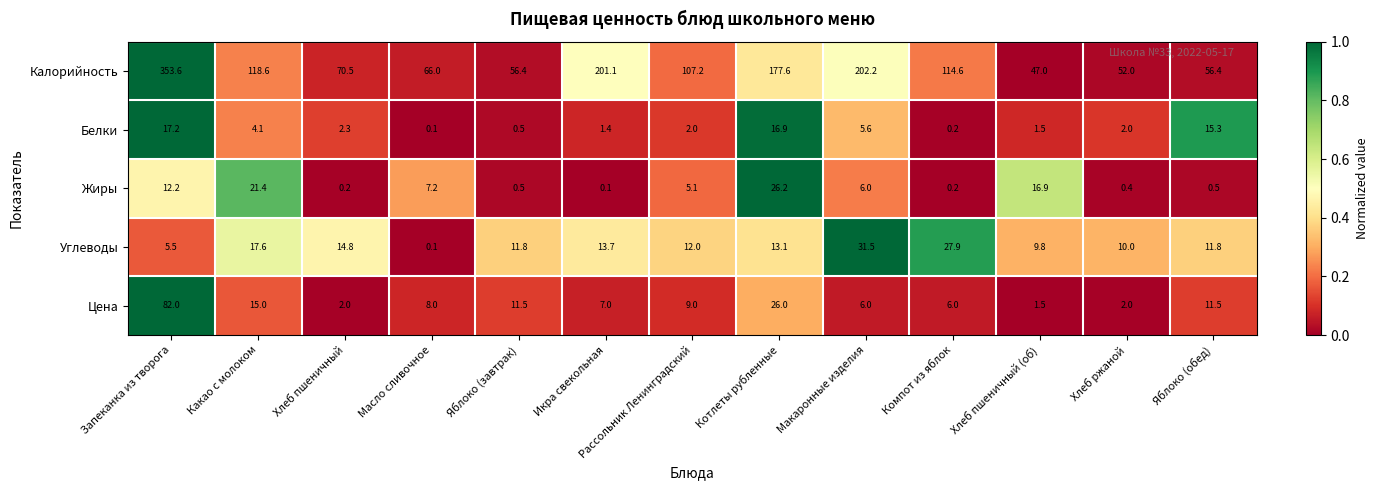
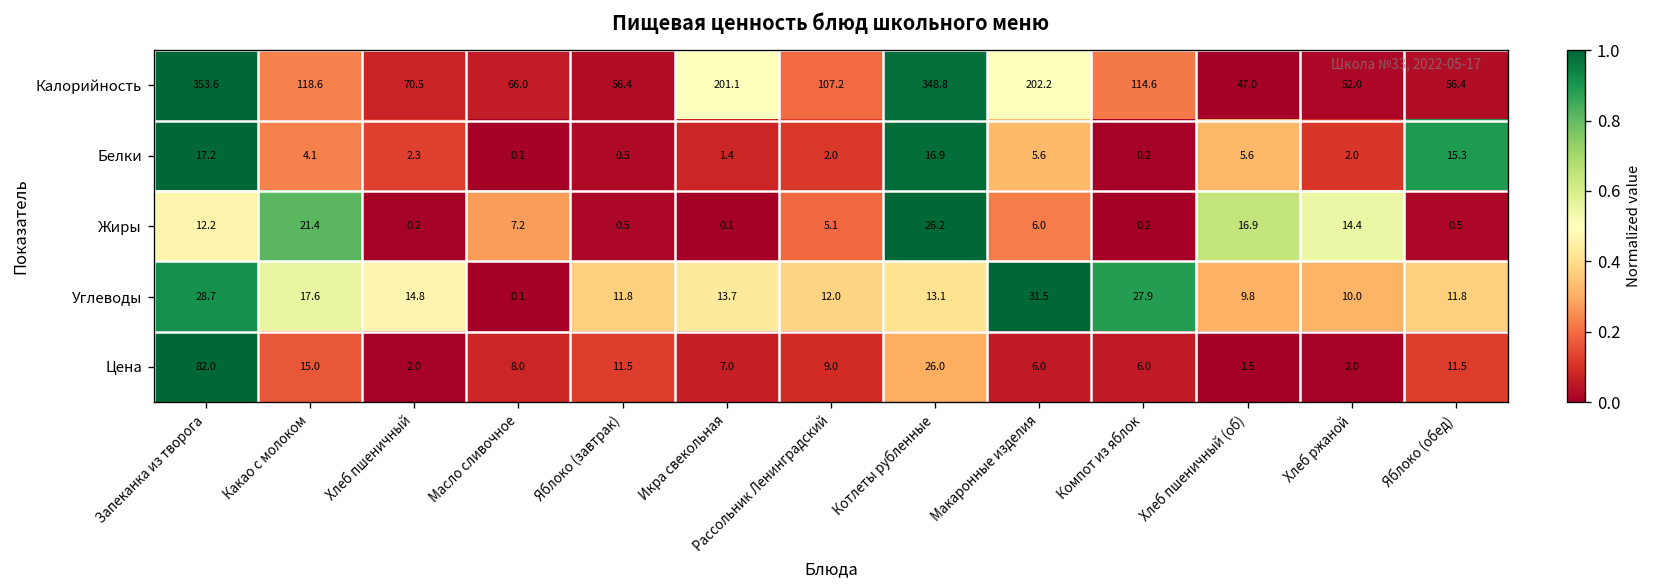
Калорийность, Котлеты рубленные: 177.6 -> 348.8
Белки, Хлеб пшеничный (об): 1.5 -> 5.6
Жиры, Хлеб ржаной: 0.4 -> 14.4
Углеводы, Запеканка из творога: 5.5 -> 28.7
